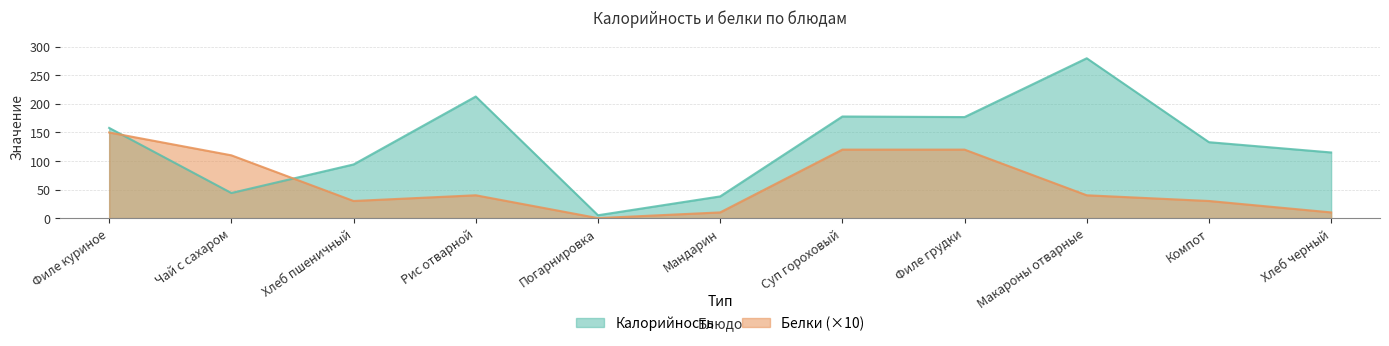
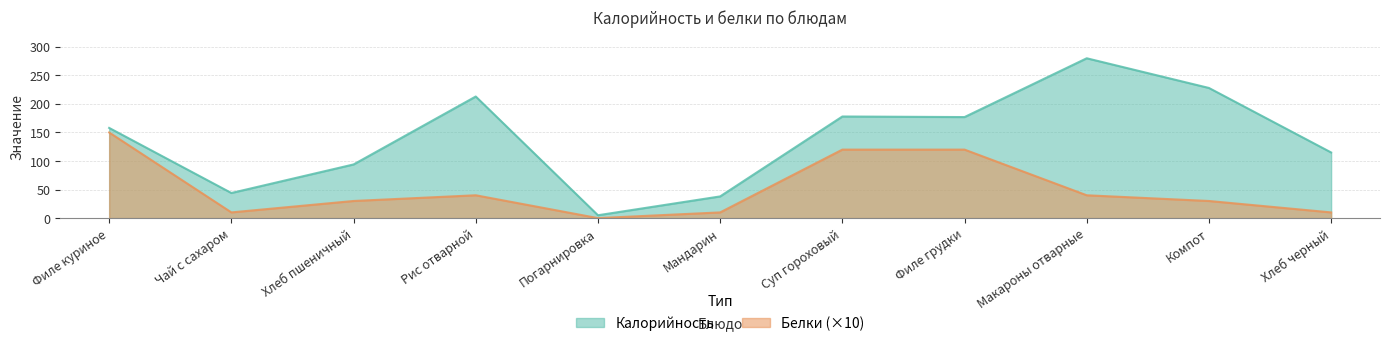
Белки (×10), Чай с сахаром: 110 -> 10
Калорийность, Компот: 130 -> 230
